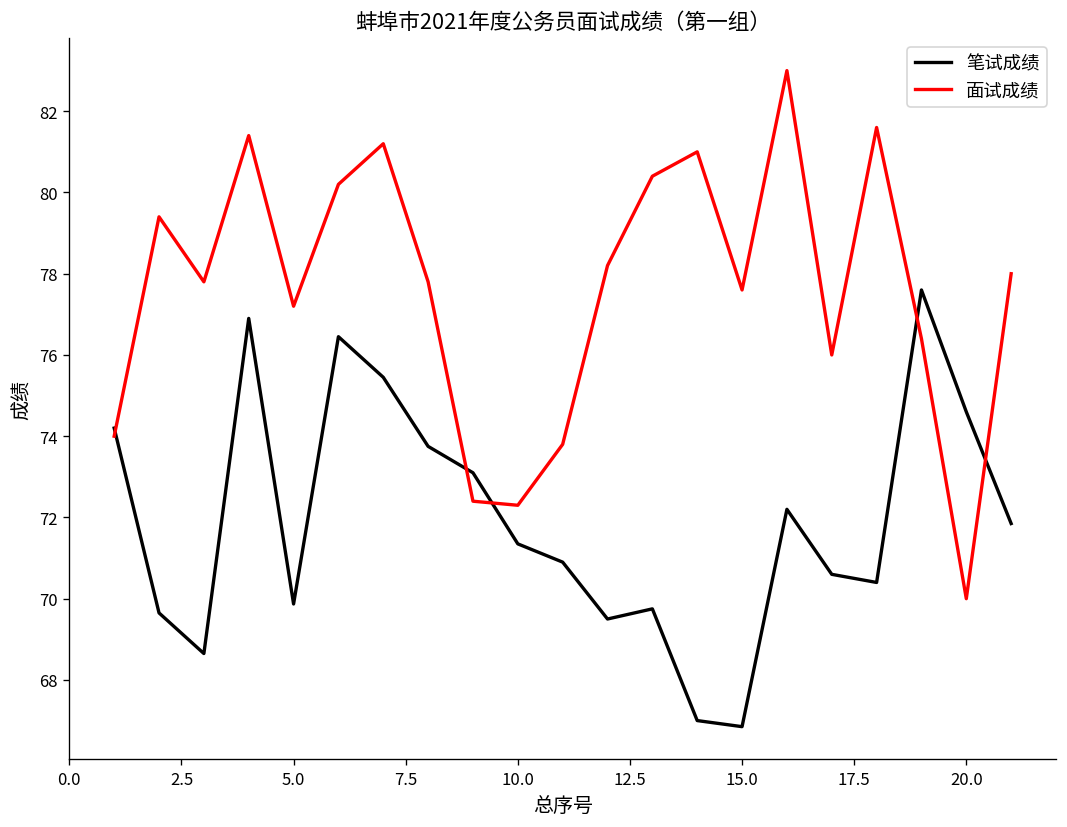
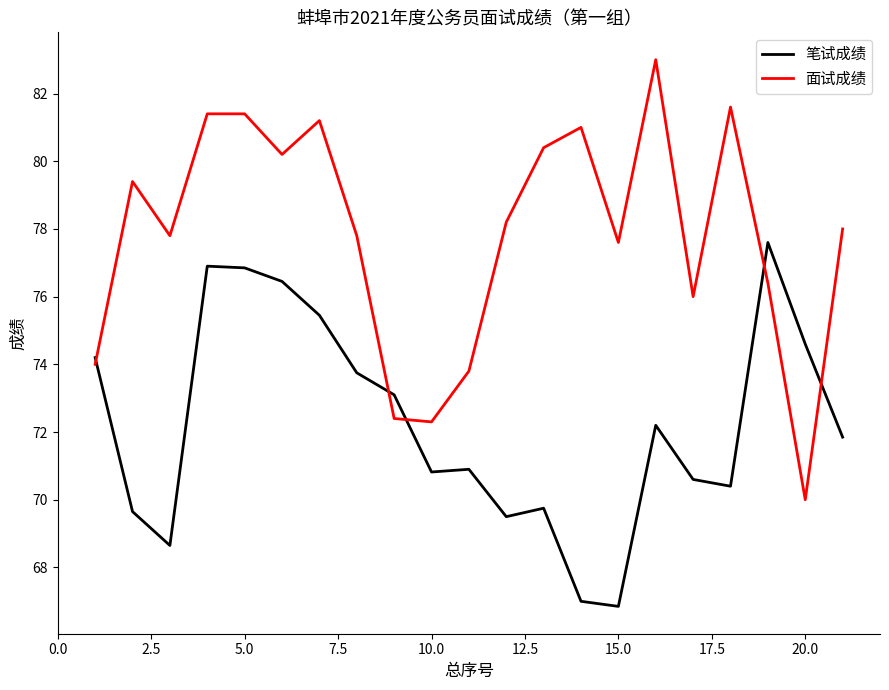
笔试成绩, 5.0: 69.9 -> 76.9
面试成绩, 5.0: 77.2 -> 81.4
笔试成绩, 10.0: 71.4 -> 70.8
